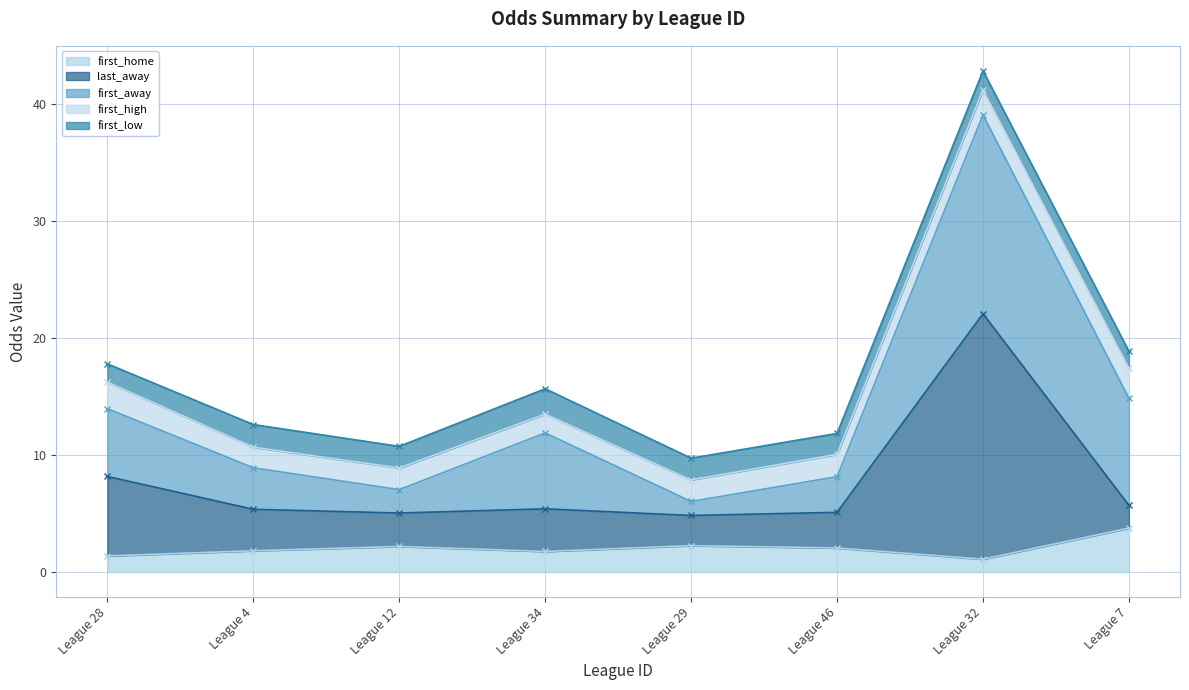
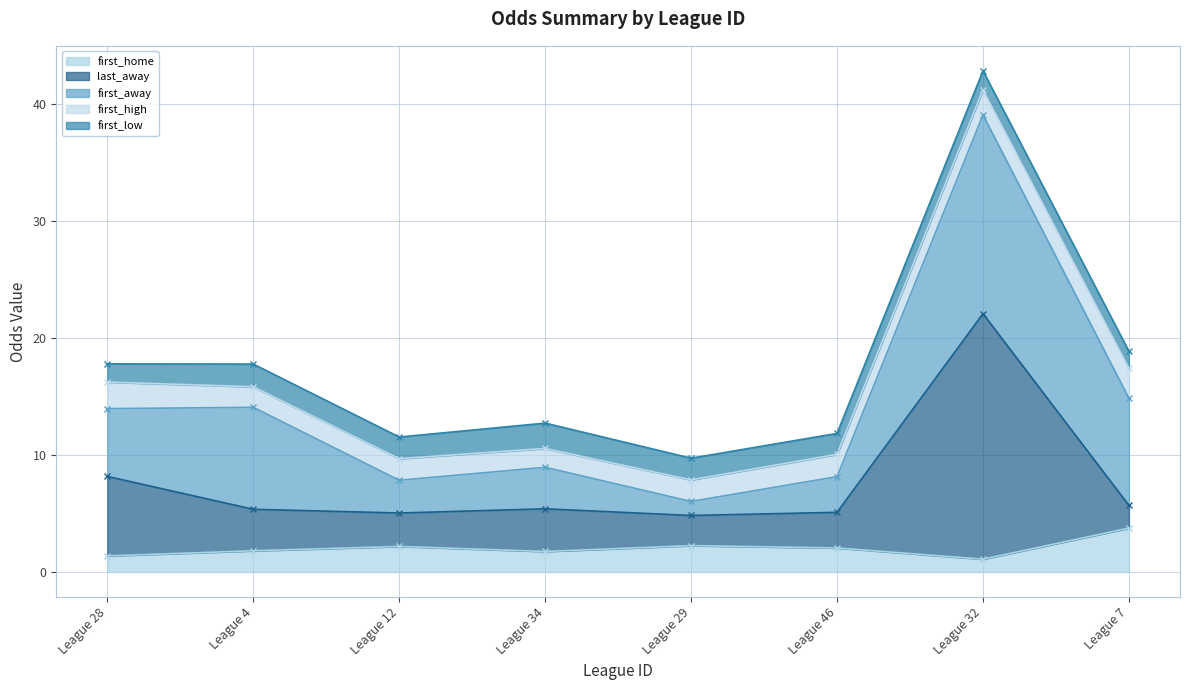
first_away, League 4: 3.6 -> 8.7
first_away, League 12: 2.0 -> 2.8
first_away, League 34: 6.5 -> 3.5
